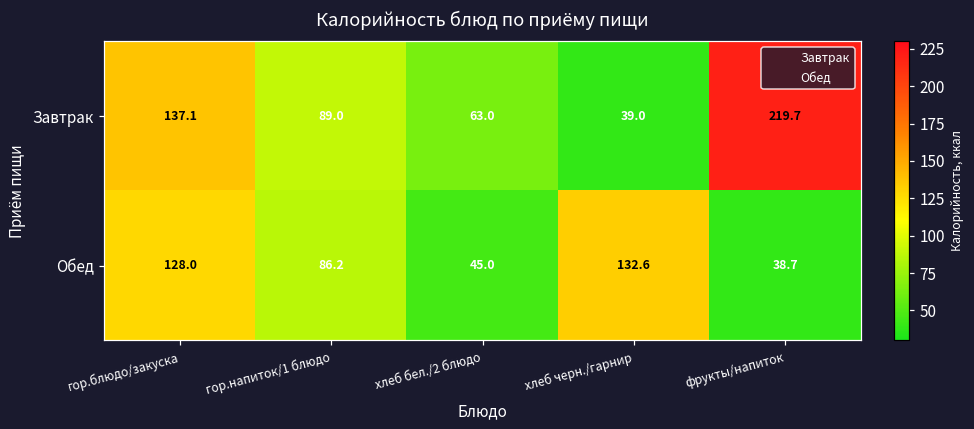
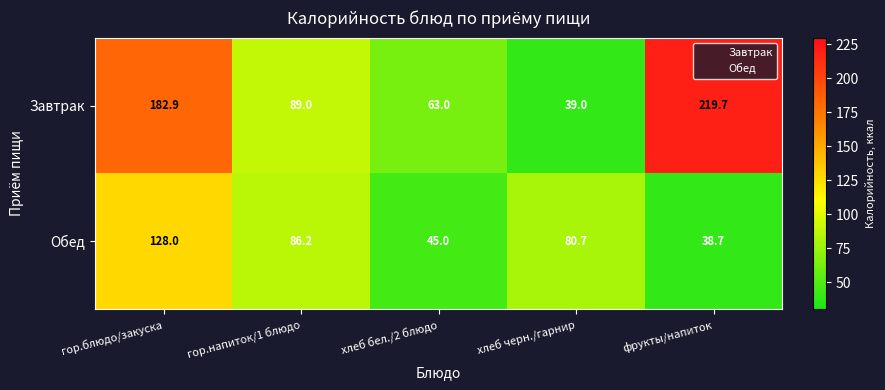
Завтрак, гор.блюдо/закуска: 137.1 -> 182.9
Обед, хлеб черн./гарнир: 132.6 -> 80.7
